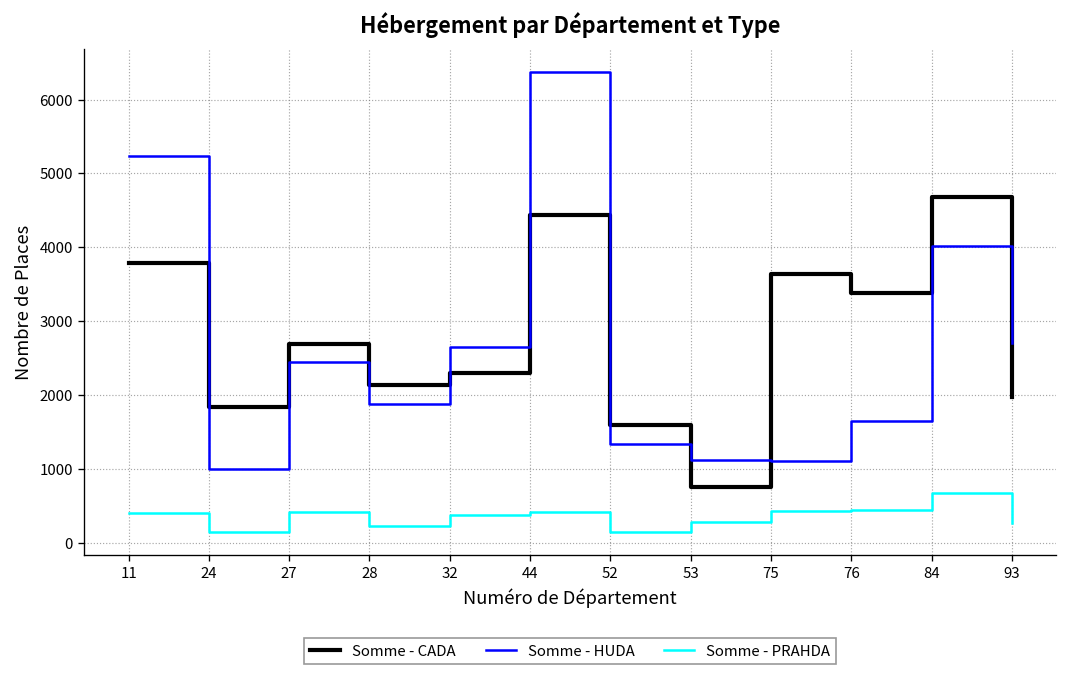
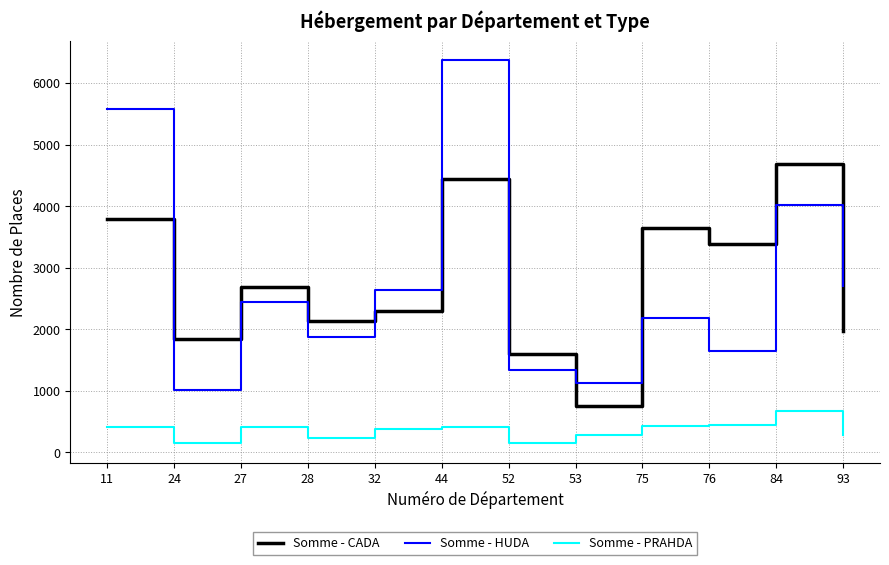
Somme - HUDA, 11: 5200 -> 5600
Somme - HUDA, 75: 1100 -> 2200
